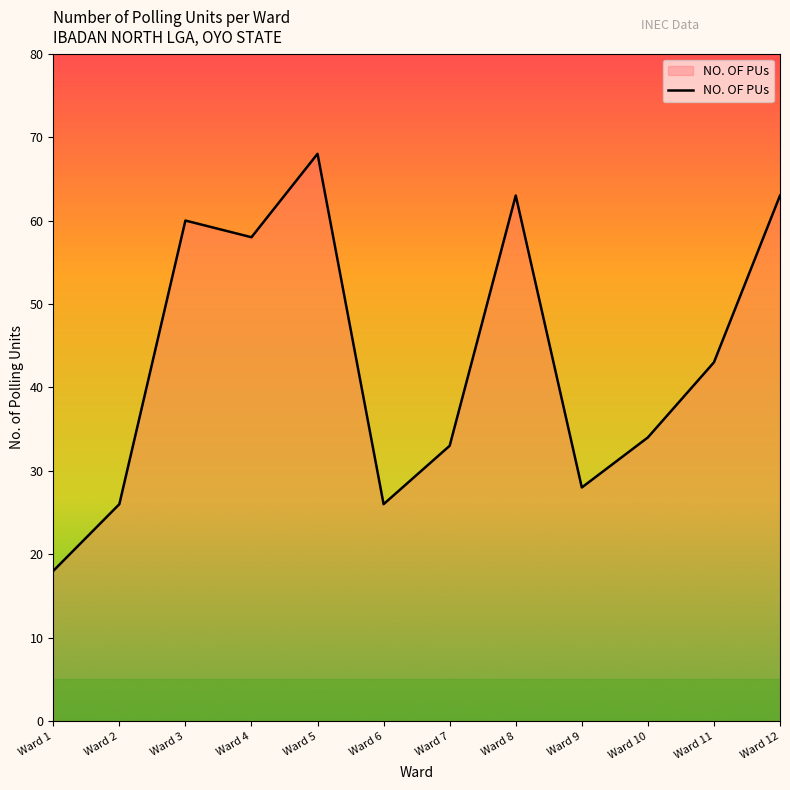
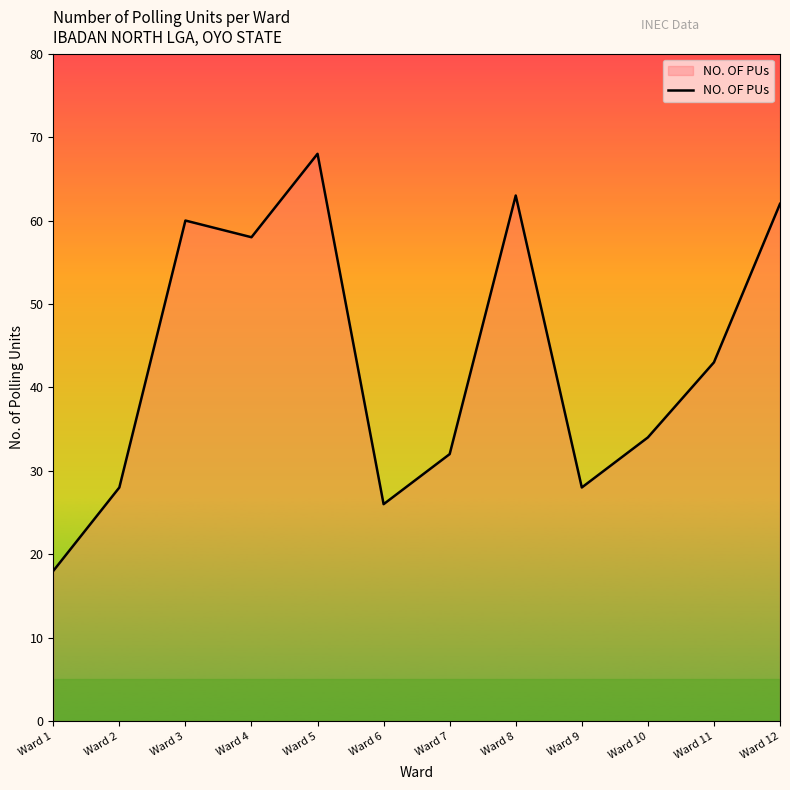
Ward 2: 26 -> 28
Ward 7: 33 -> 32
Ward 12: 63 -> 62
